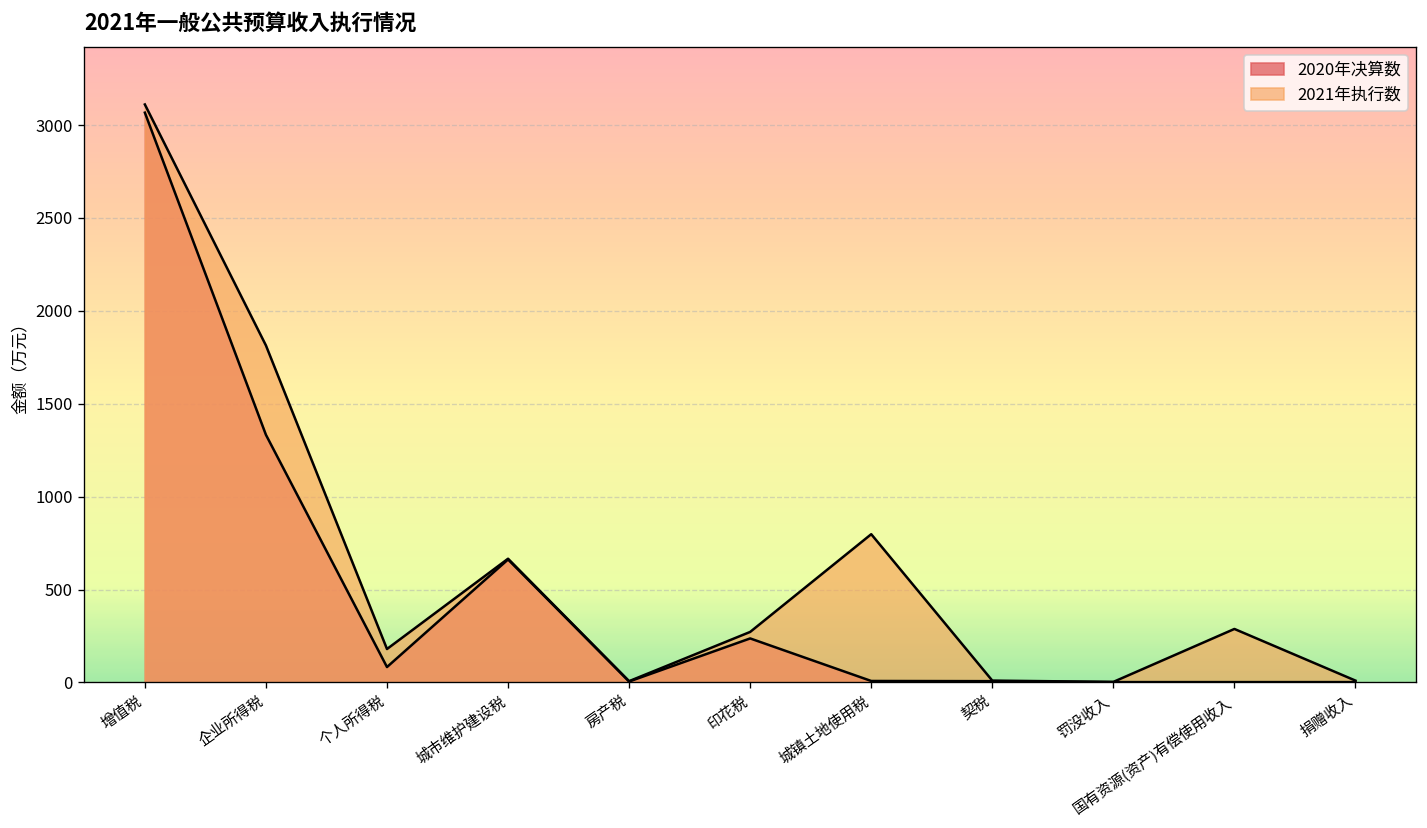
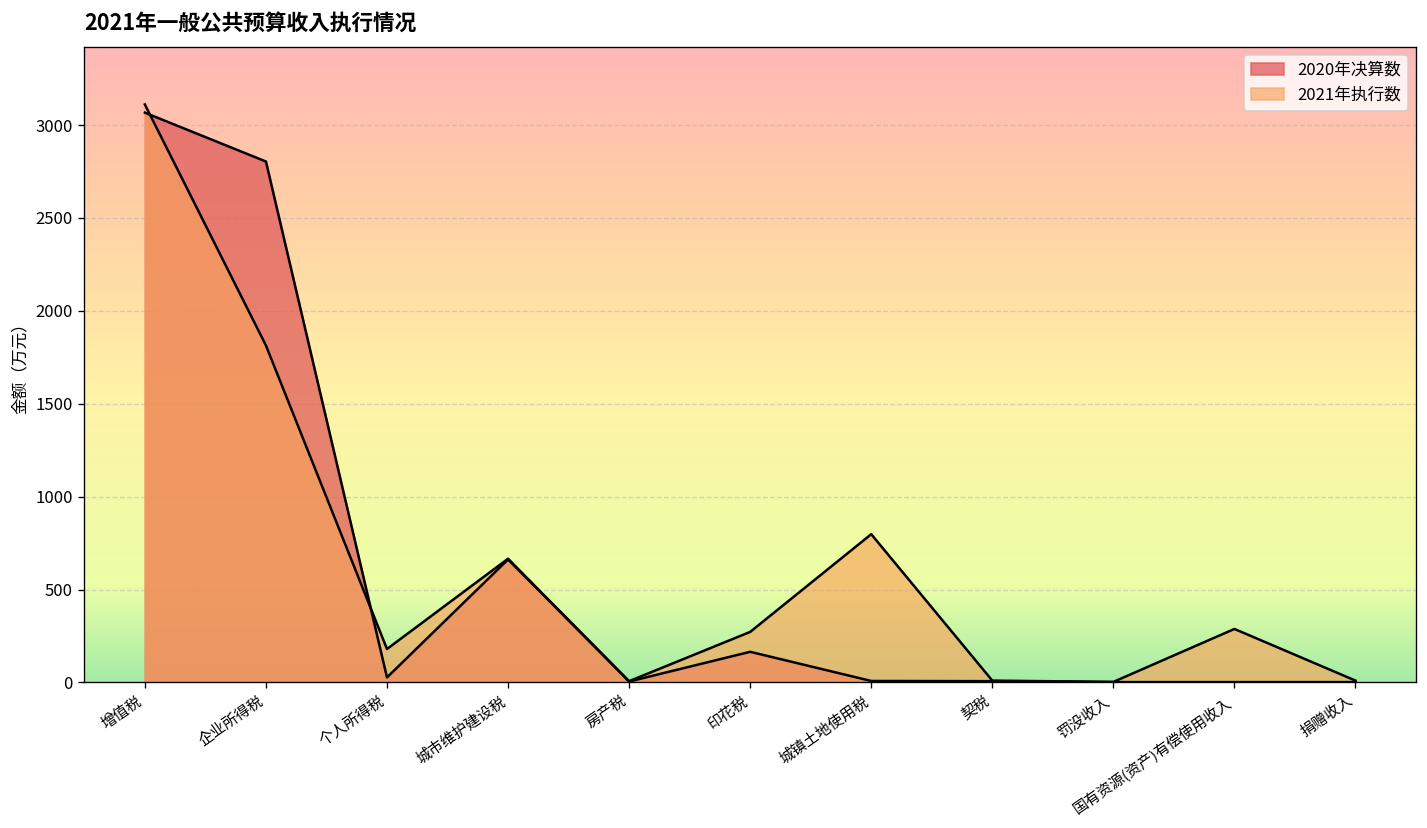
2020年决算数, 企业所得税: 1330 -> 2800
2020年决算数, 个人所得税: 80 -> 30
2020年决算数, 印花税: 240 -> 170
